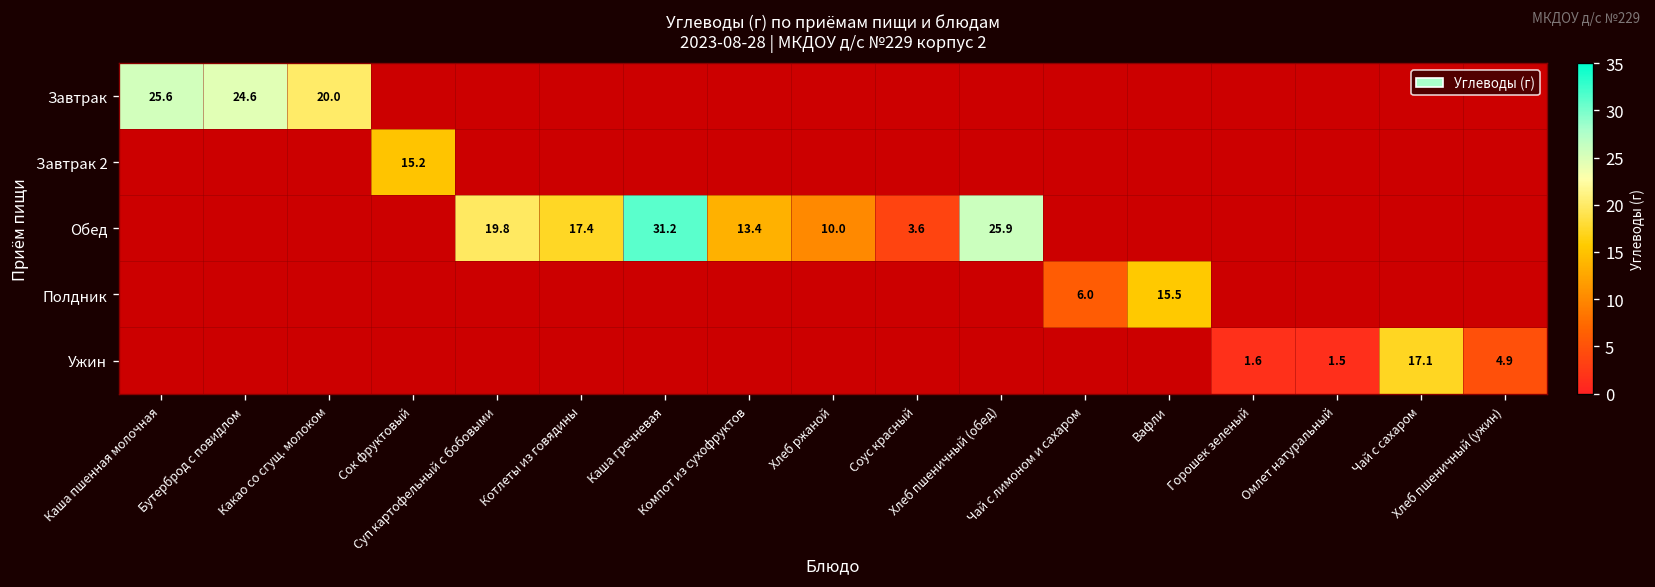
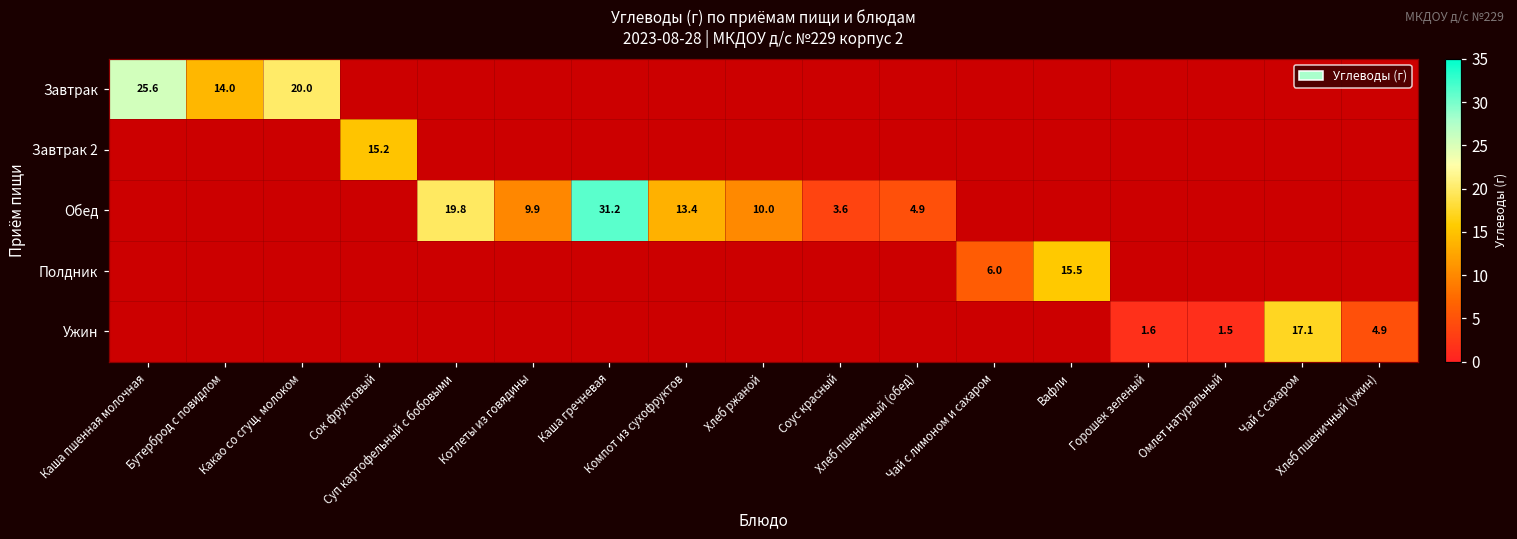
Завтрак, Бутерброд с повидлом: 24.6 -> 14.0
Обед, Котлеты из говядины: 17.4 -> 9.9
Обед, Хлеб пшеничный (обед): 25.9 -> 4.9
